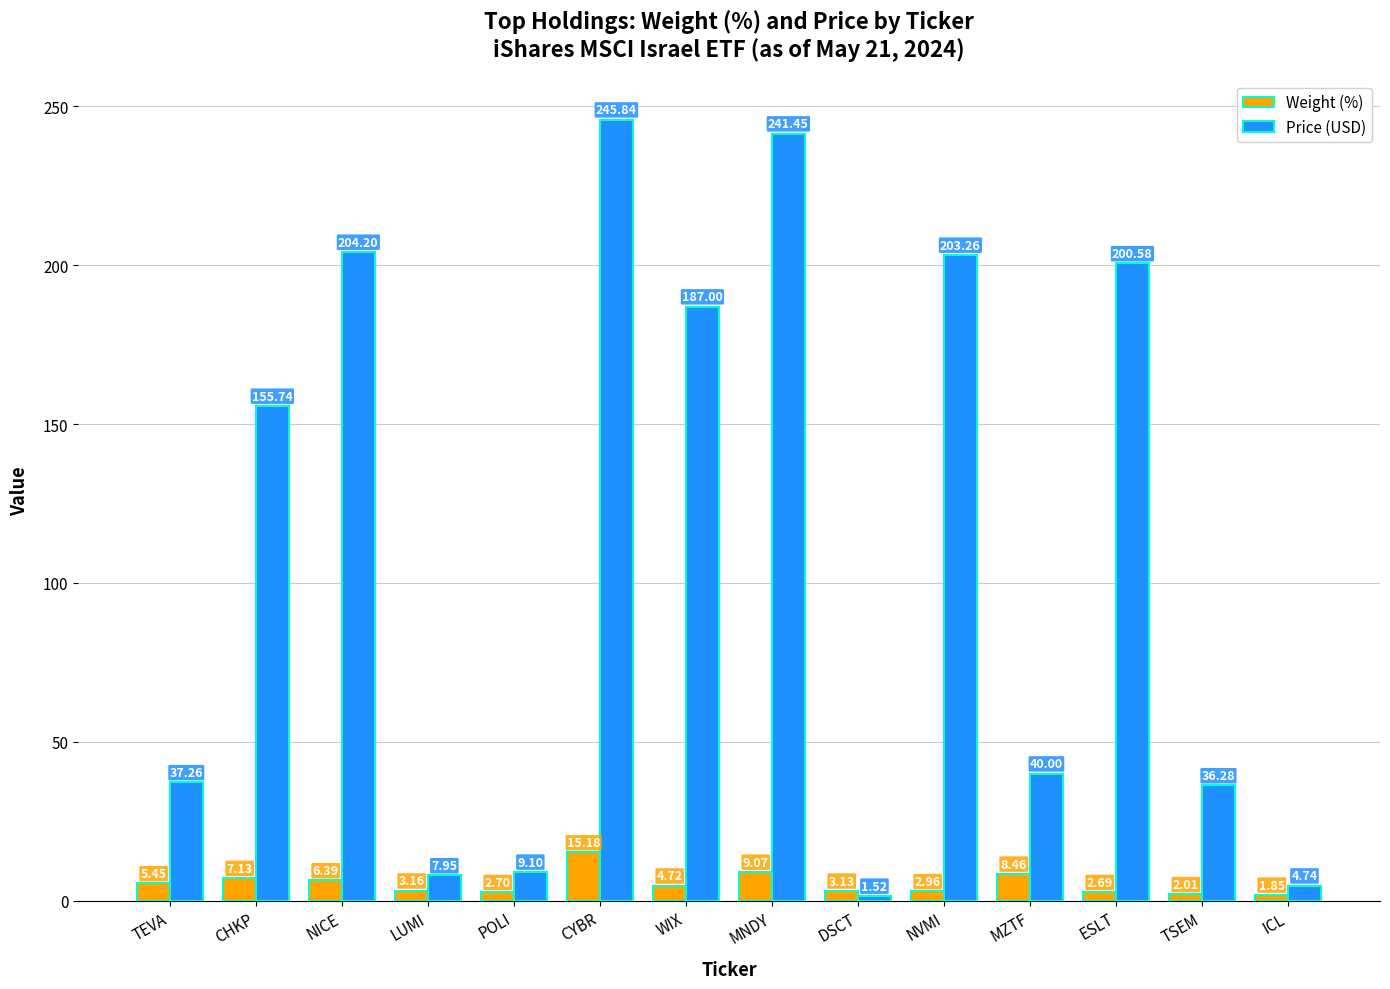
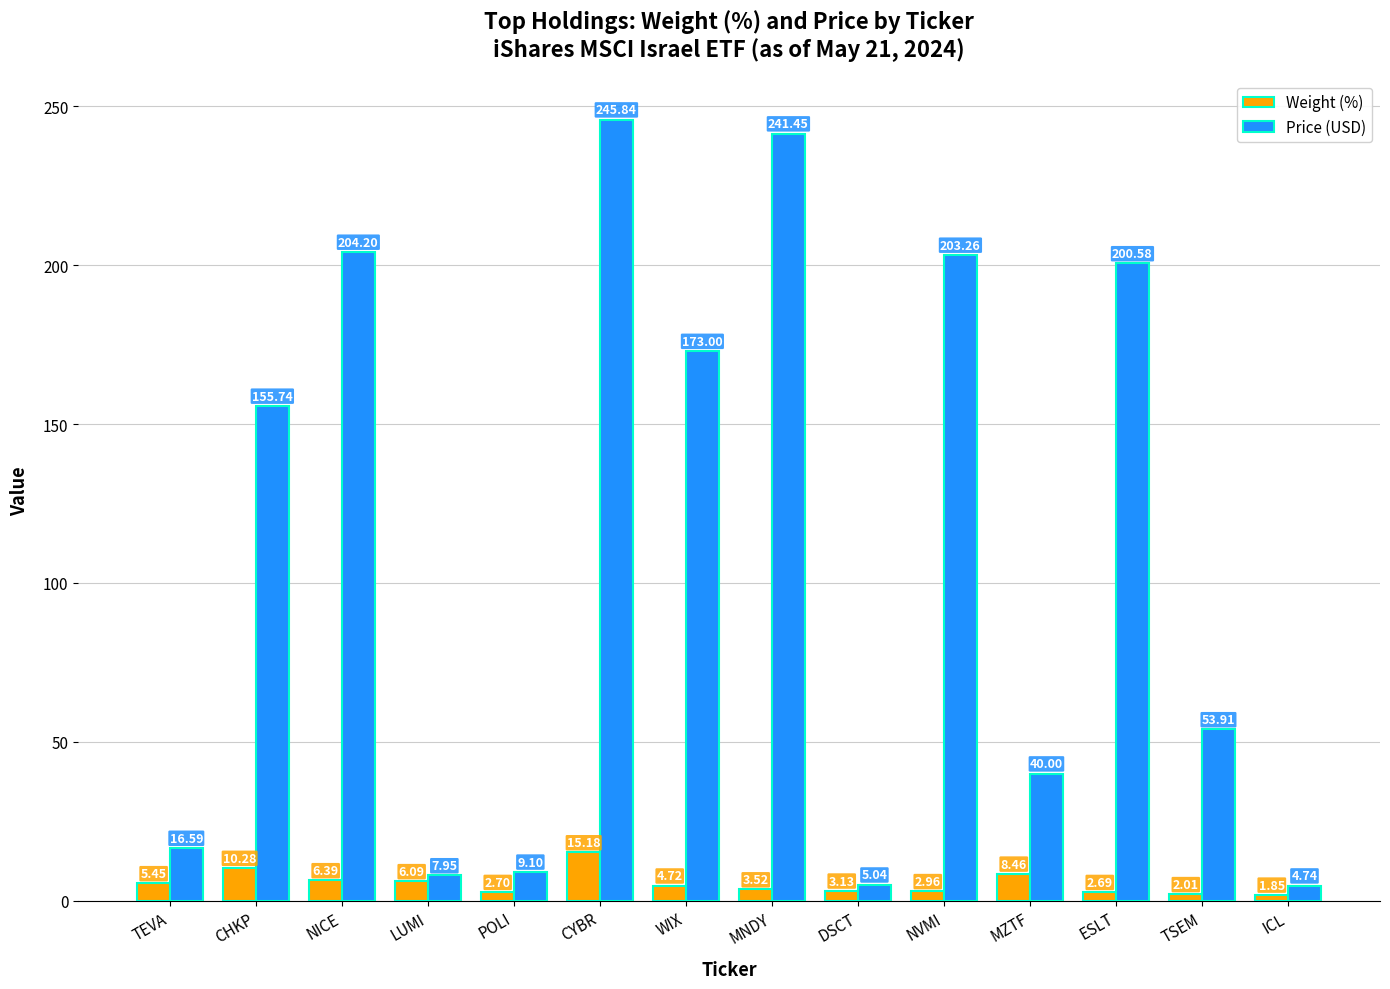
Price (USD), TEVA: 37.26 -> 16.59
Weight (%), CHKP: 7.13 -> 10.28
Weight (%), LUMI: 3.16 -> 6.09
Price (USD), WIX: 187.00 -> 173.00
Weight (%), MNDY: 9.07 -> 3.52
Price (USD), DSCT: 1.52 -> 5.04
Price (USD), TSEM: 36.28 -> 53.91
